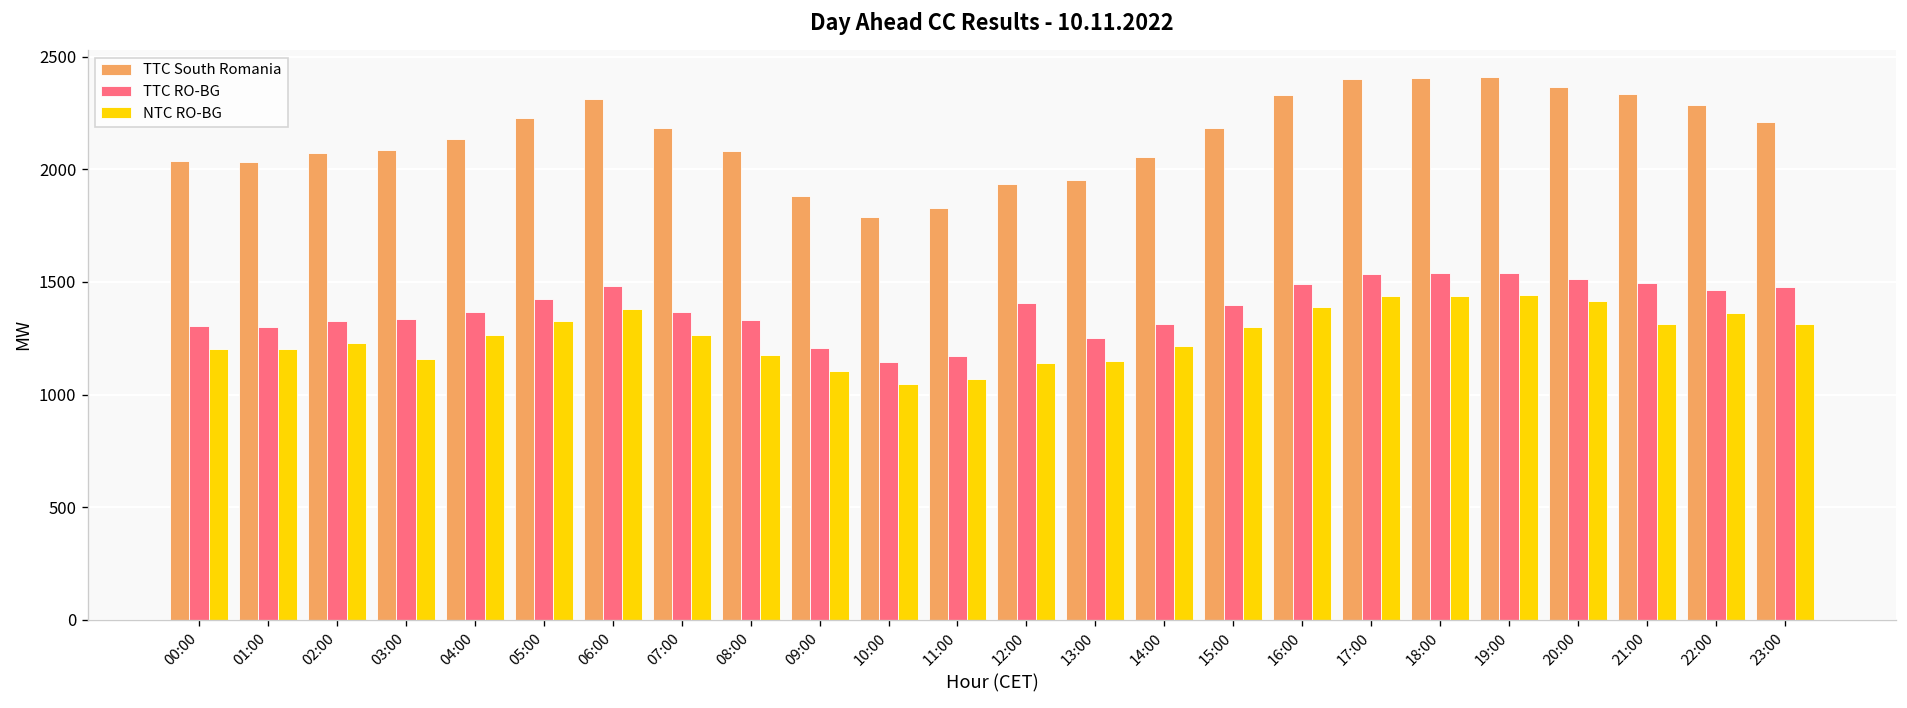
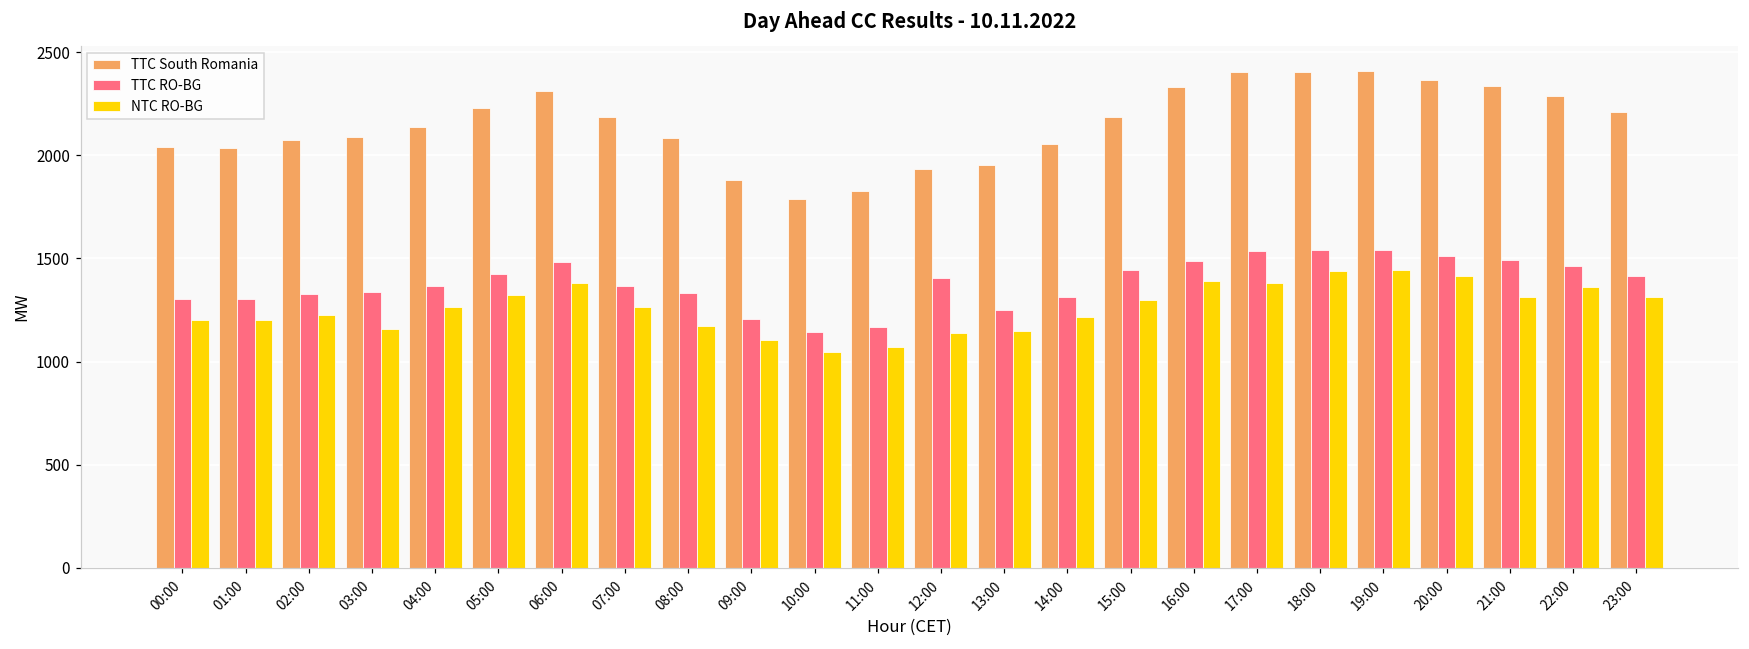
TTC RO-BG, 15:00: 1400 -> 1440
NTC RO-BG, 17:00: 1440 -> 1380
TTC RO-BG, 23:00: 1480 -> 1420
